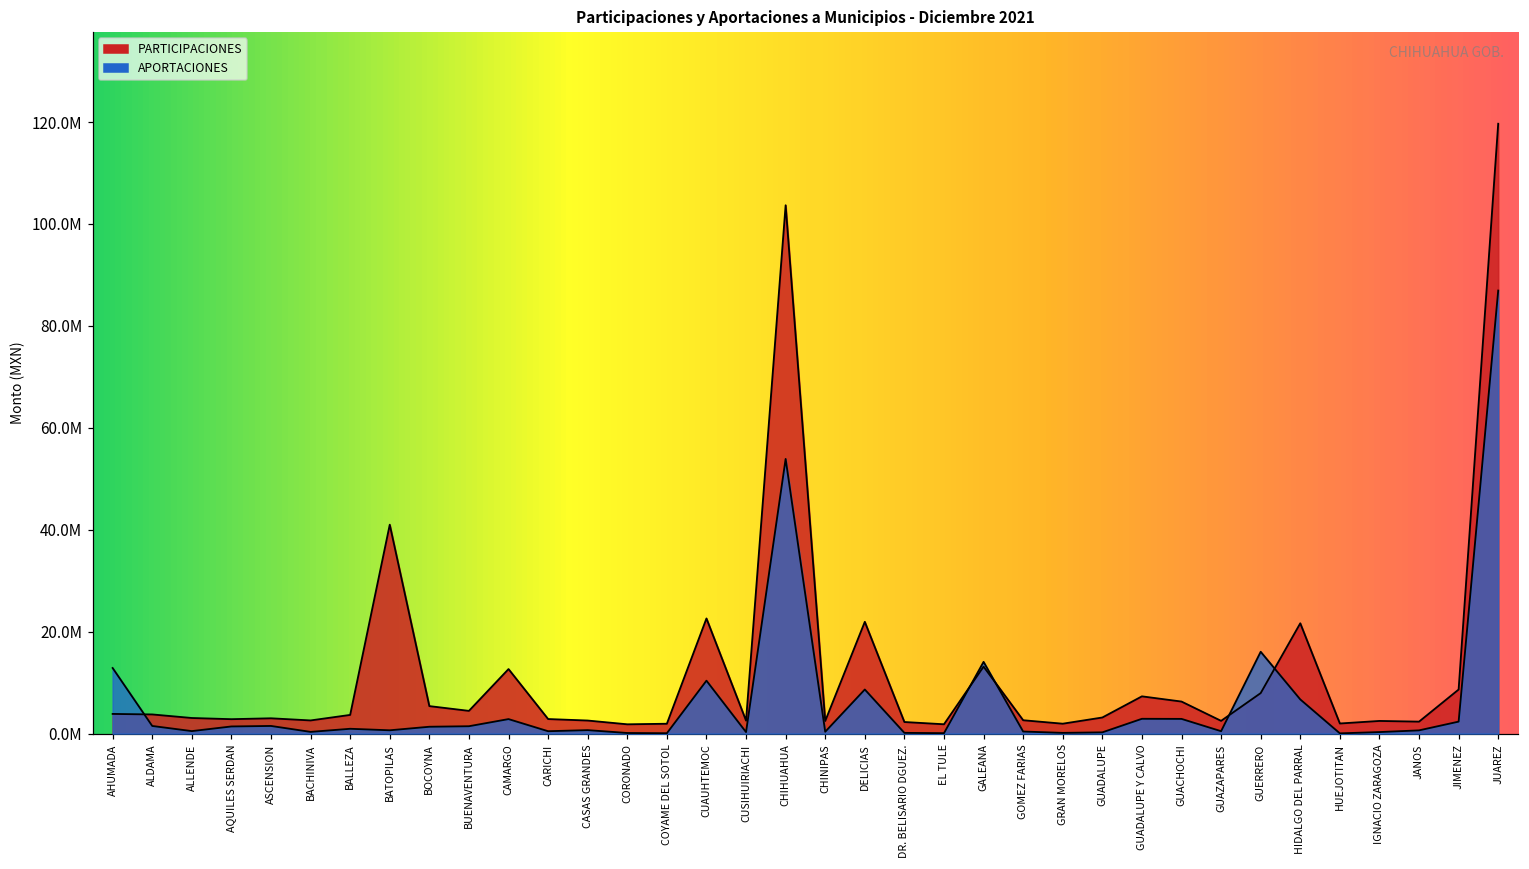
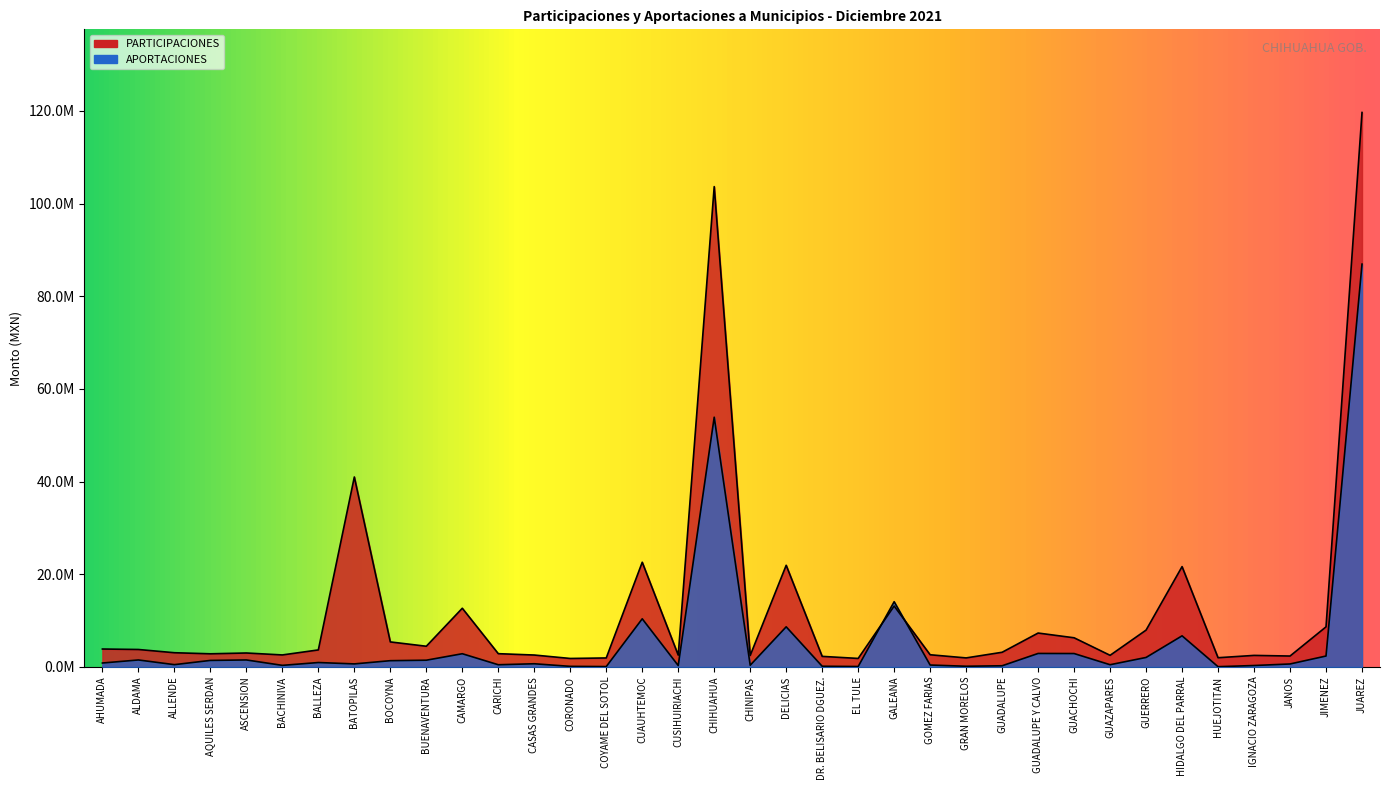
APORTACIONES, AHUMADA: 13000000 -> 1000000
APORTACIONES, GUERRERO: 16000000 -> 2000000
